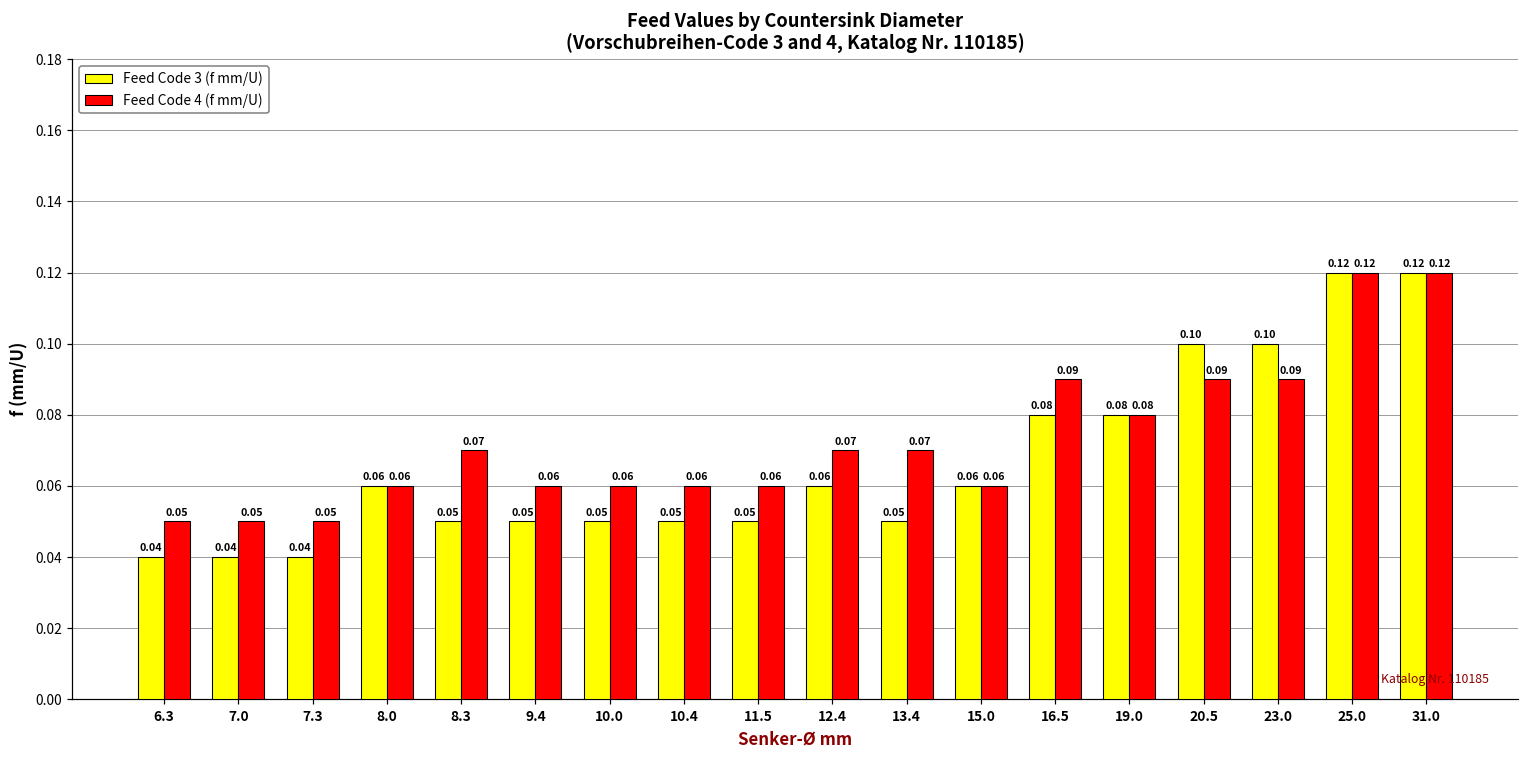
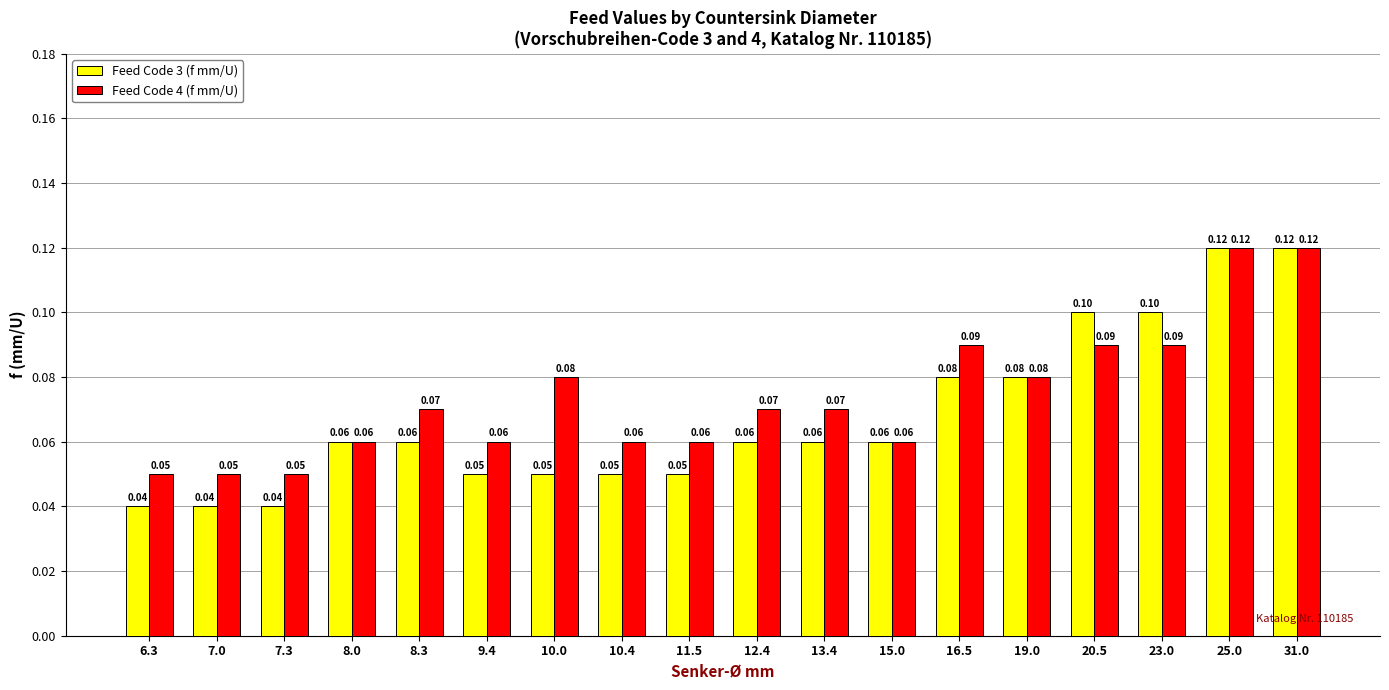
Feed Code 3 (f mm/U), 8.3: 0.05 -> 0.06
Feed Code 4 (f mm/U), 10.0: 0.06 -> 0.08
Feed Code 3 (f mm/U), 13.4: 0.05 -> 0.06
